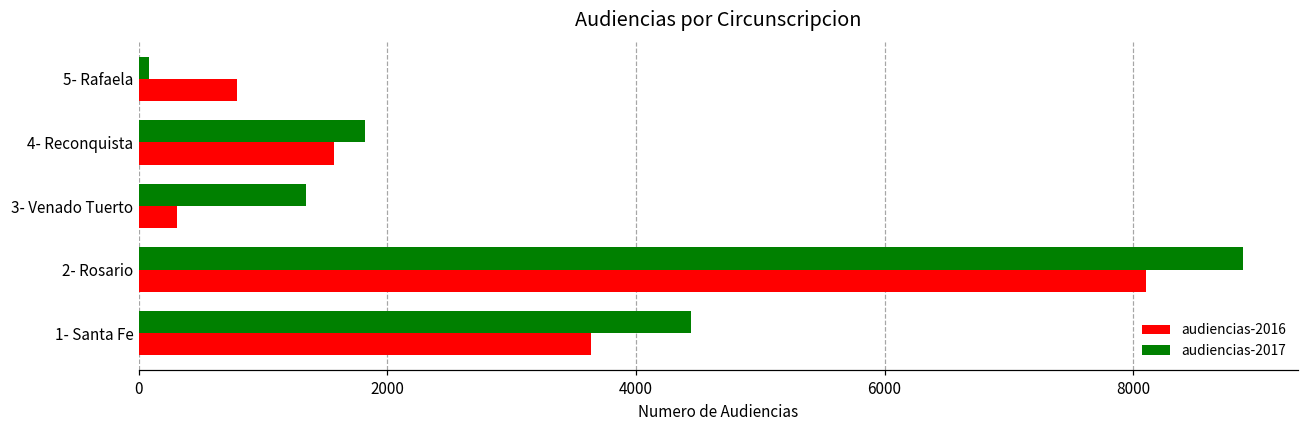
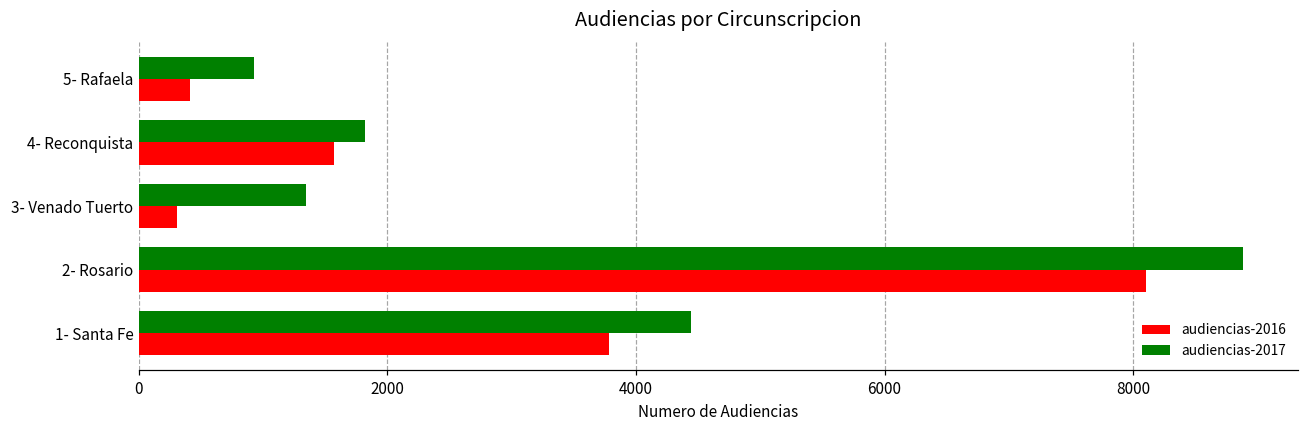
audiencias-2017, 5- Rafaela: 80 -> 930
audiencias-2016, 5- Rafaela: 790 -> 410
audiencias-2016, 1- Santa Fe: 3640 -> 3790
